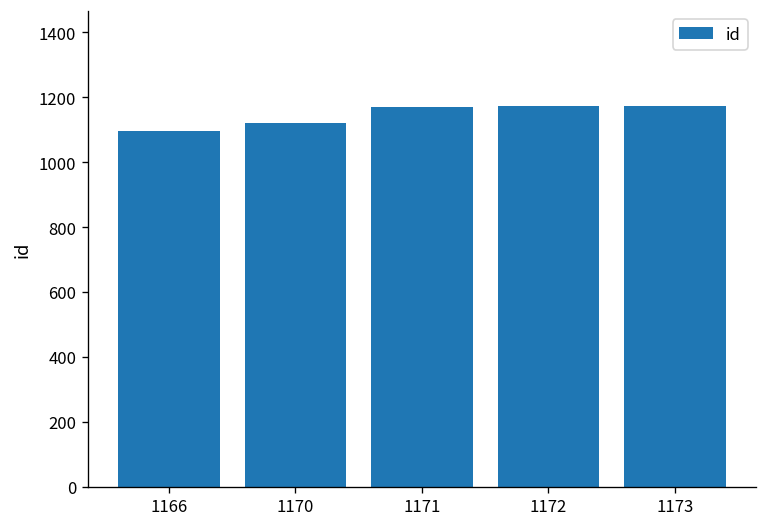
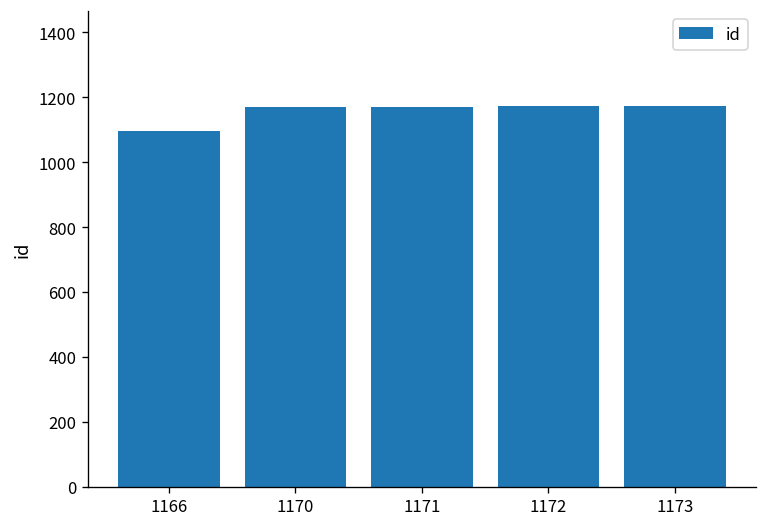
1170: 1120 -> 1170
